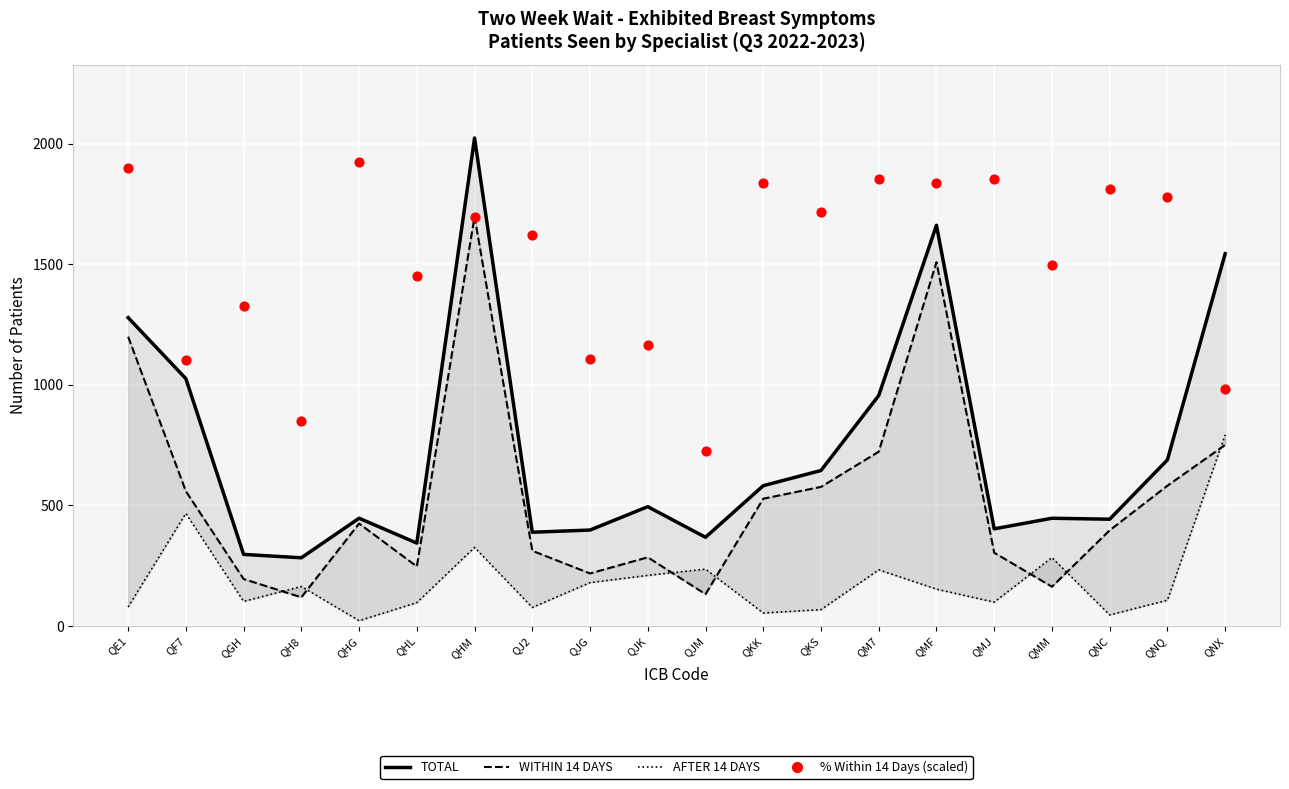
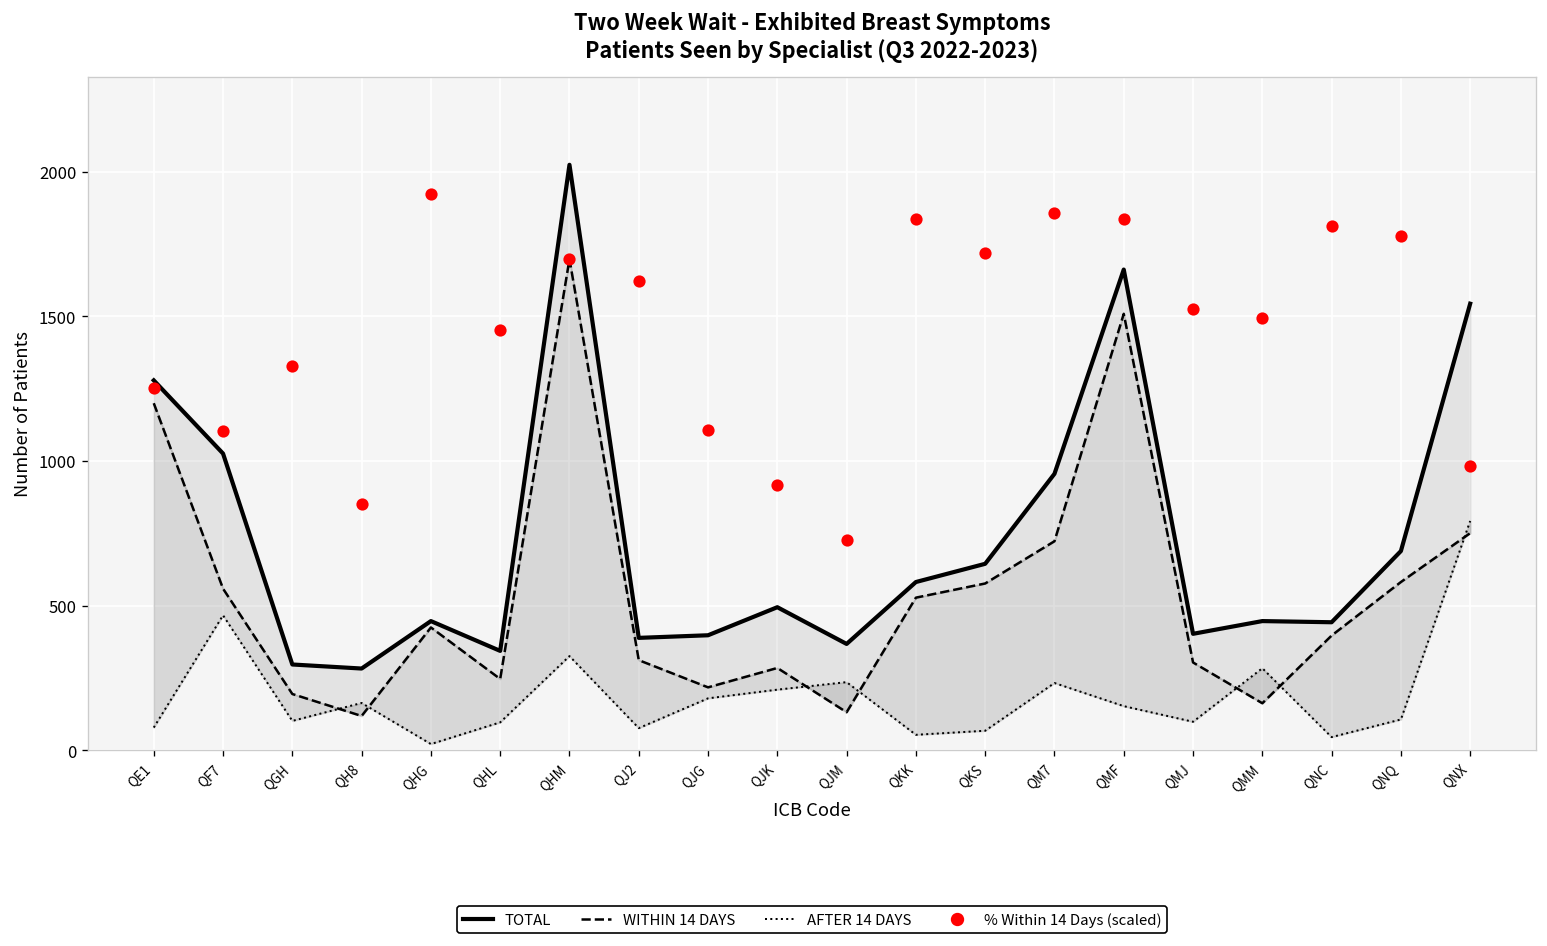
% Within 14 Days (scaled), QE1: 1900 -> 1250
% Within 14 Days (scaled), QJK: 1170 -> 920
% Within 14 Days (scaled), QMJ: 1850 -> 1530
